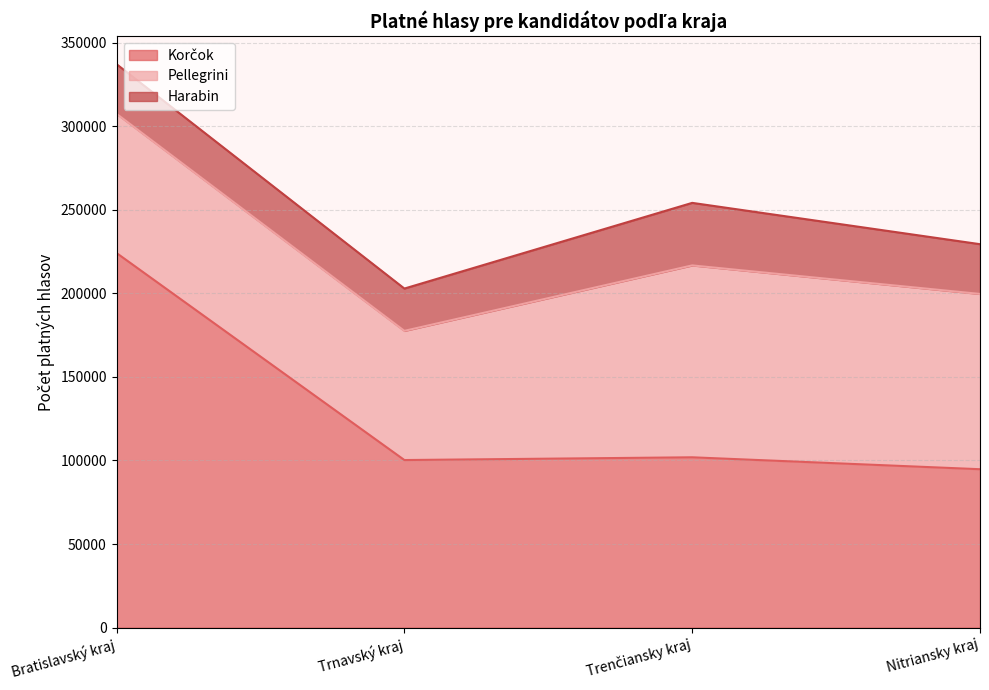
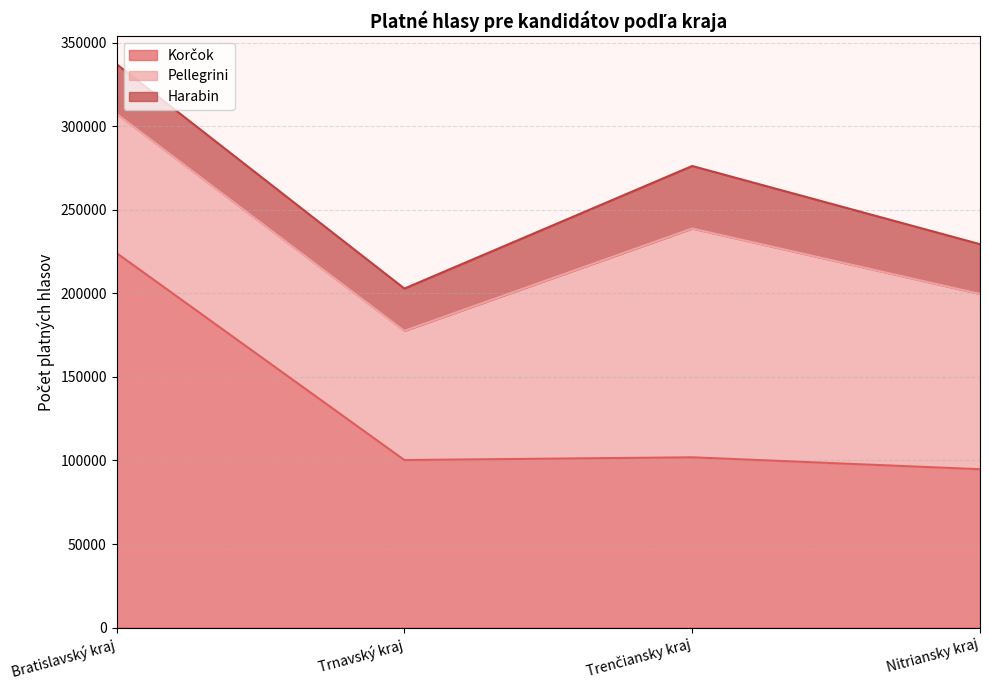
Pellegrini, Trenčiansky kraj: 115000 -> 137000
